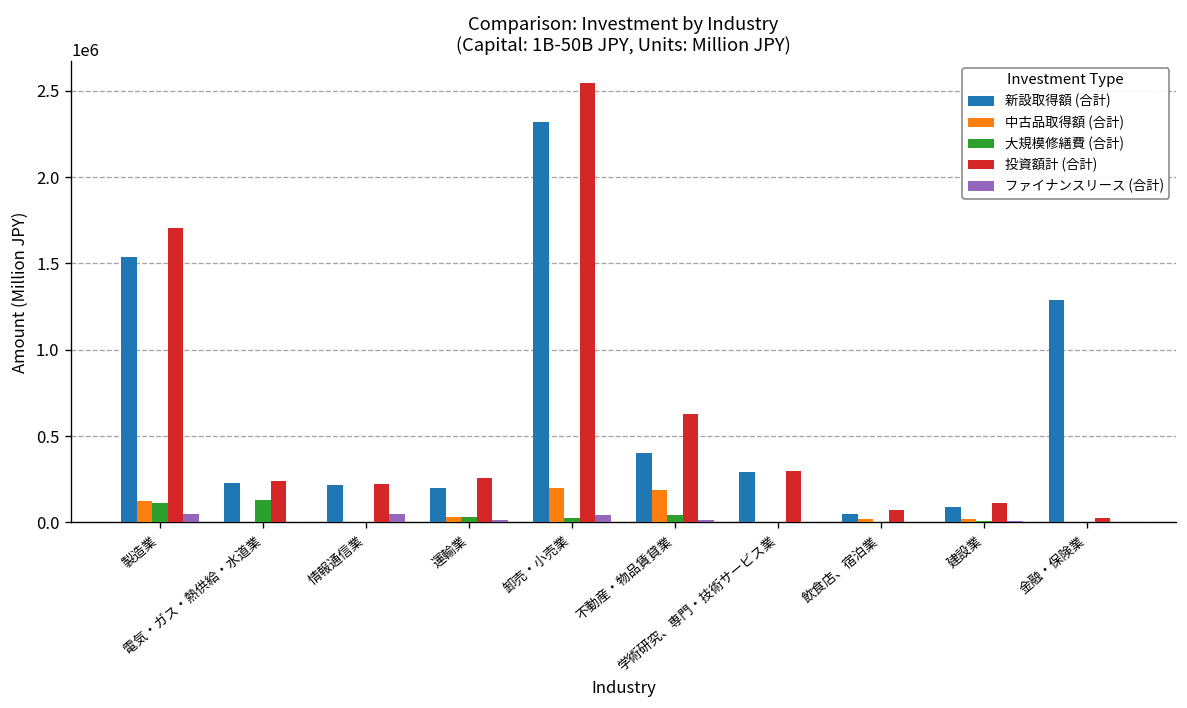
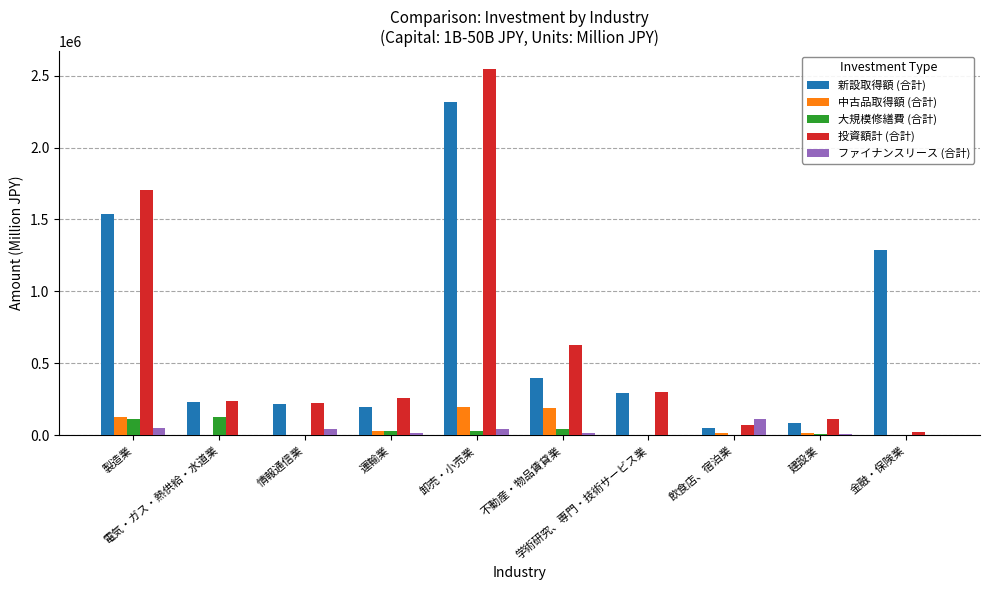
ファイナンスリース (合計), 飲食店、宿泊業: 0 -> 110000
